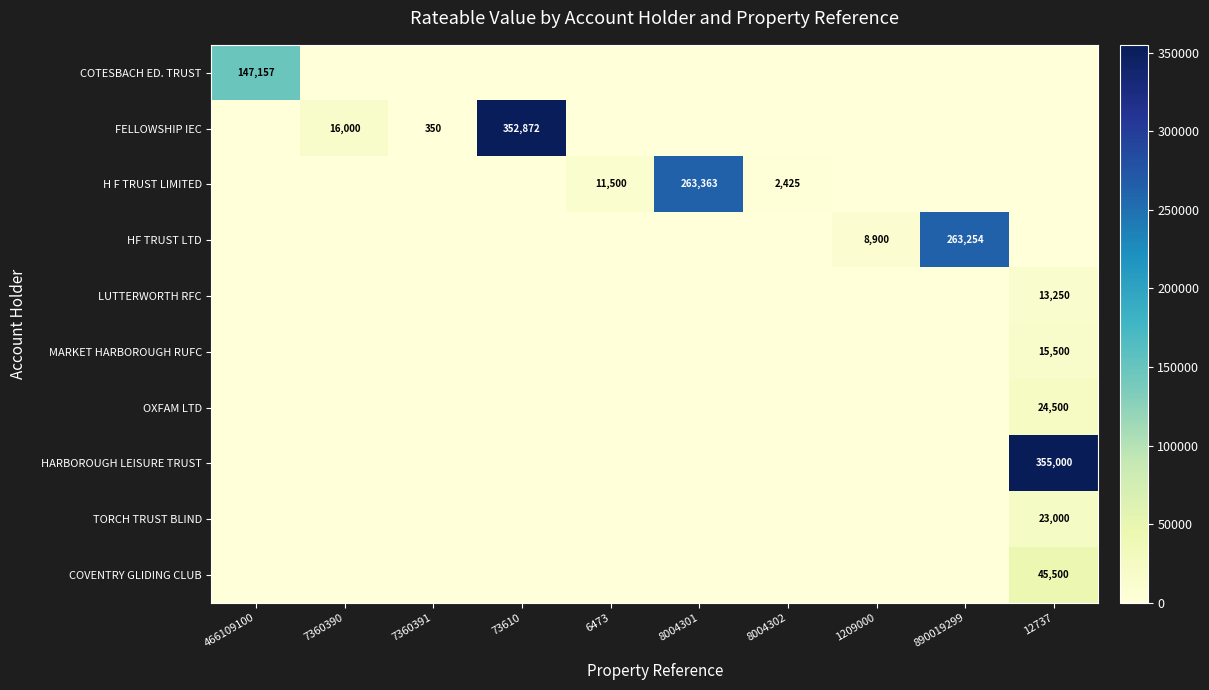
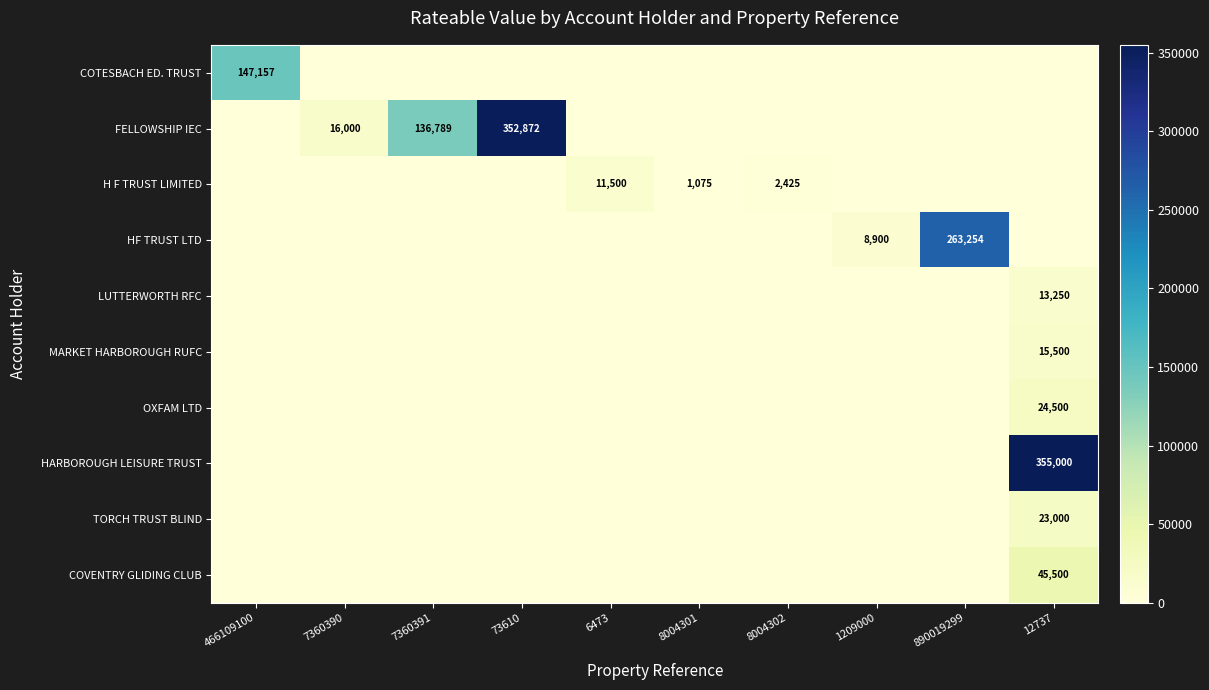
FELLOWSHIP IEC, 7360391: 350 -> 136,789
H F TRUST LIMITED, 8004301: 263,363 -> 1,075
